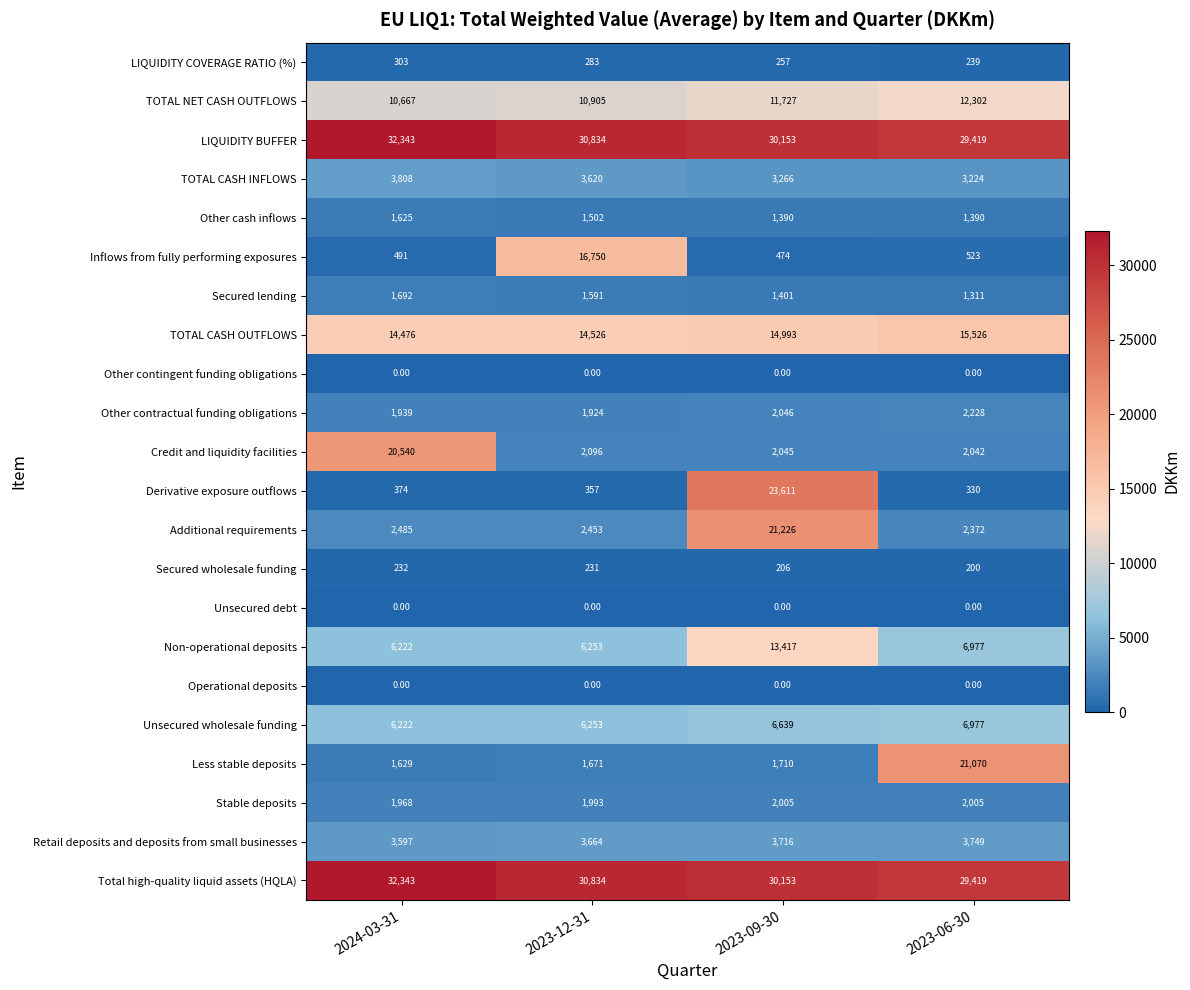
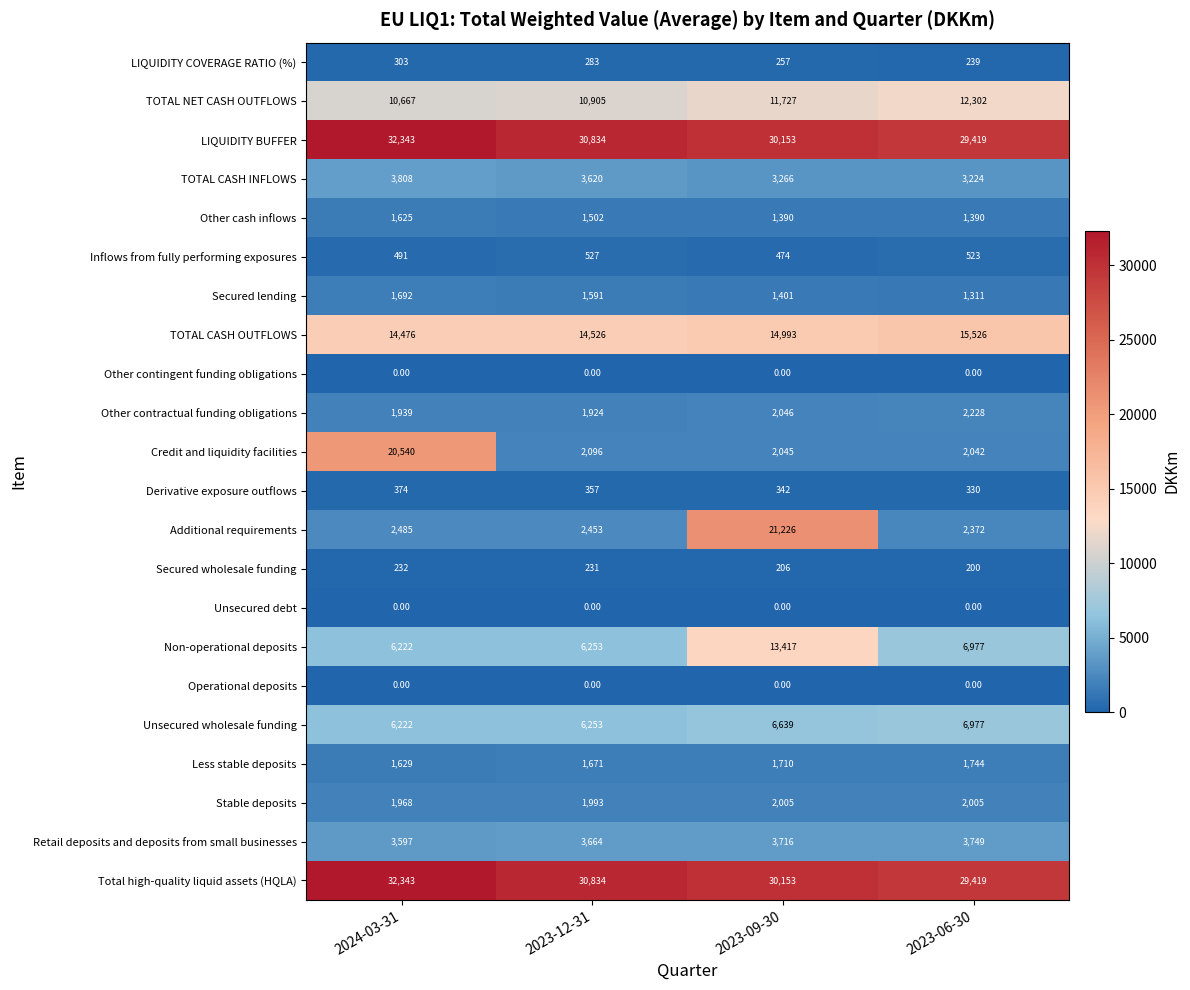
Inflows from fully performing exposures, 2023-12-31: 16,750 -> 527
Derivative exposure outflows, 2023-09-30: 23,611 -> 342
Less stable deposits, 2023-06-30: 21,070 -> 1,744
